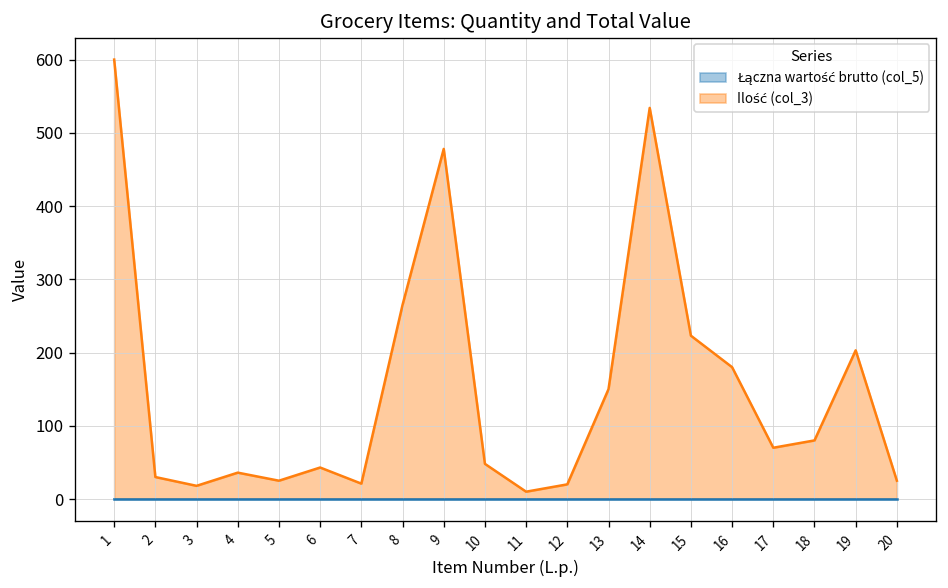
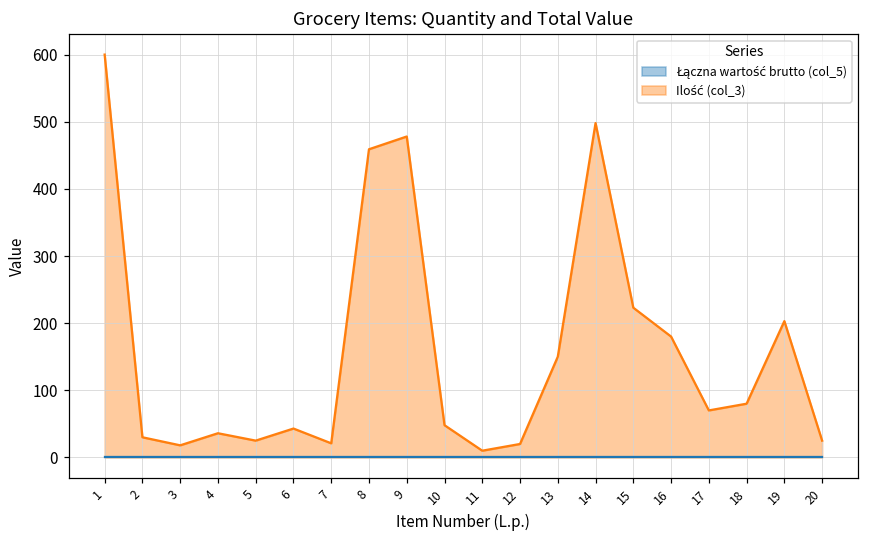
Ilość (col_3), 8: 270 -> 460
Ilość (col_3), 14: 530 -> 500
